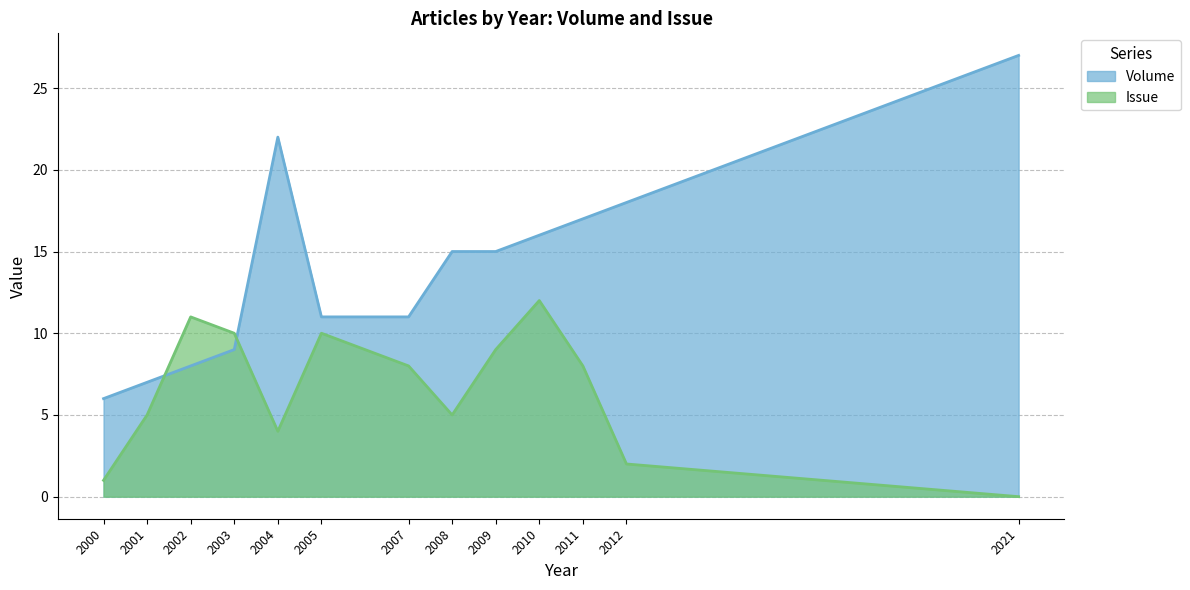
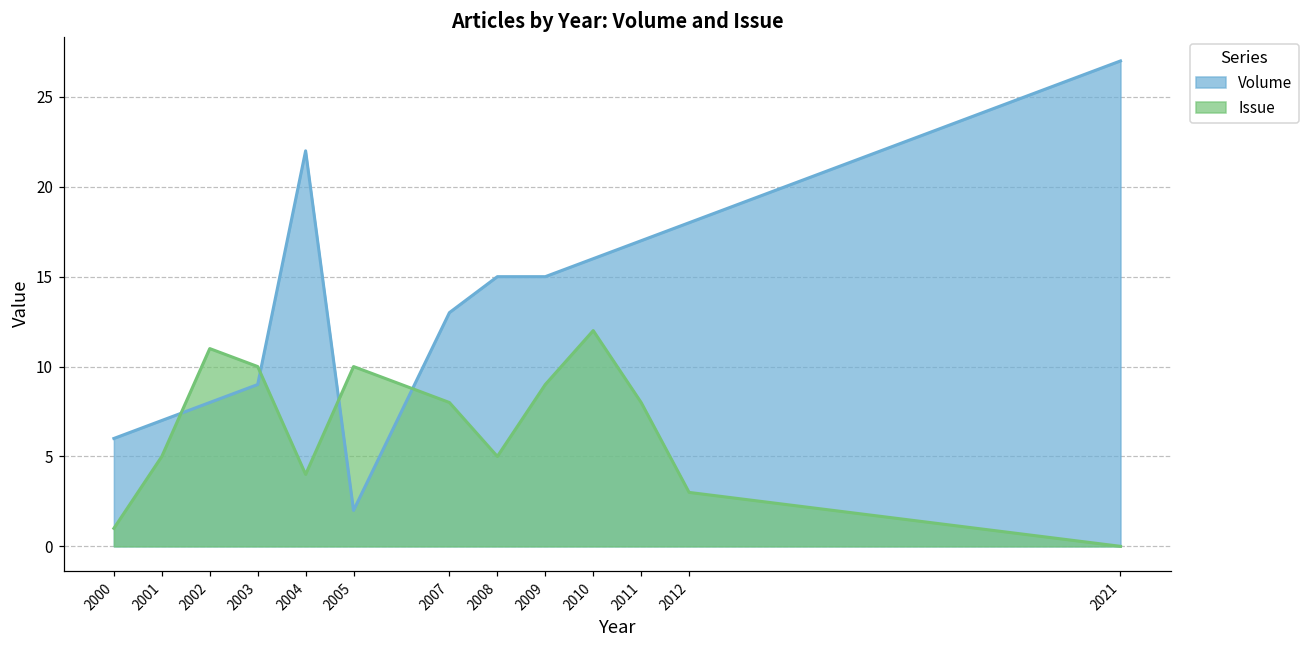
Volume, 2005: 11 -> 2
Volume, 2007: 11 -> 13
Issue, 2012: 2 -> 3
